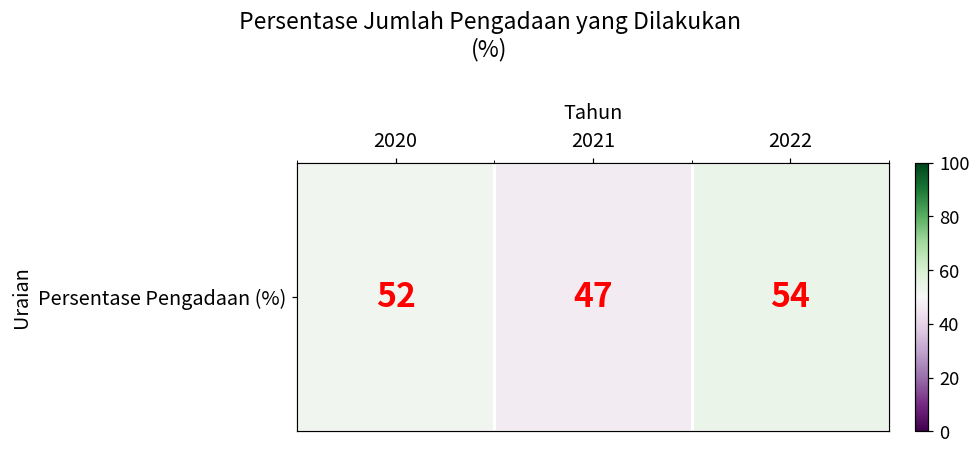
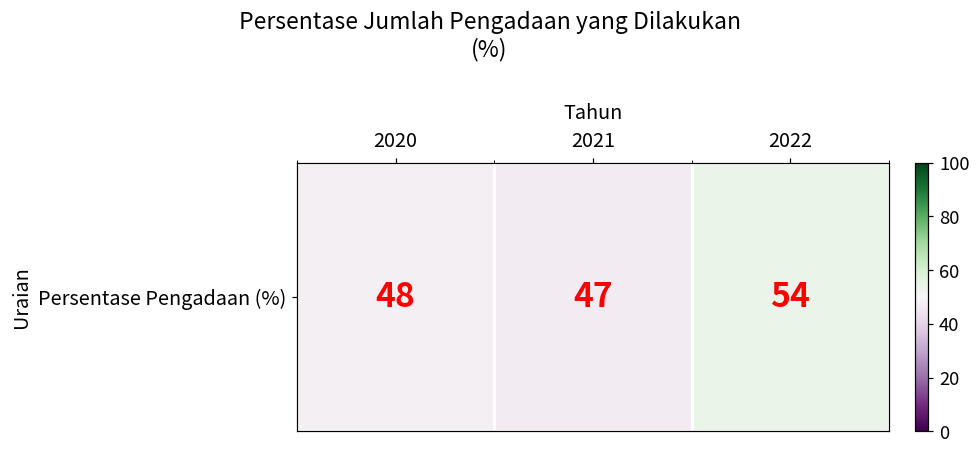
Persentase Pengadaan (%), 2020: 52 -> 48
